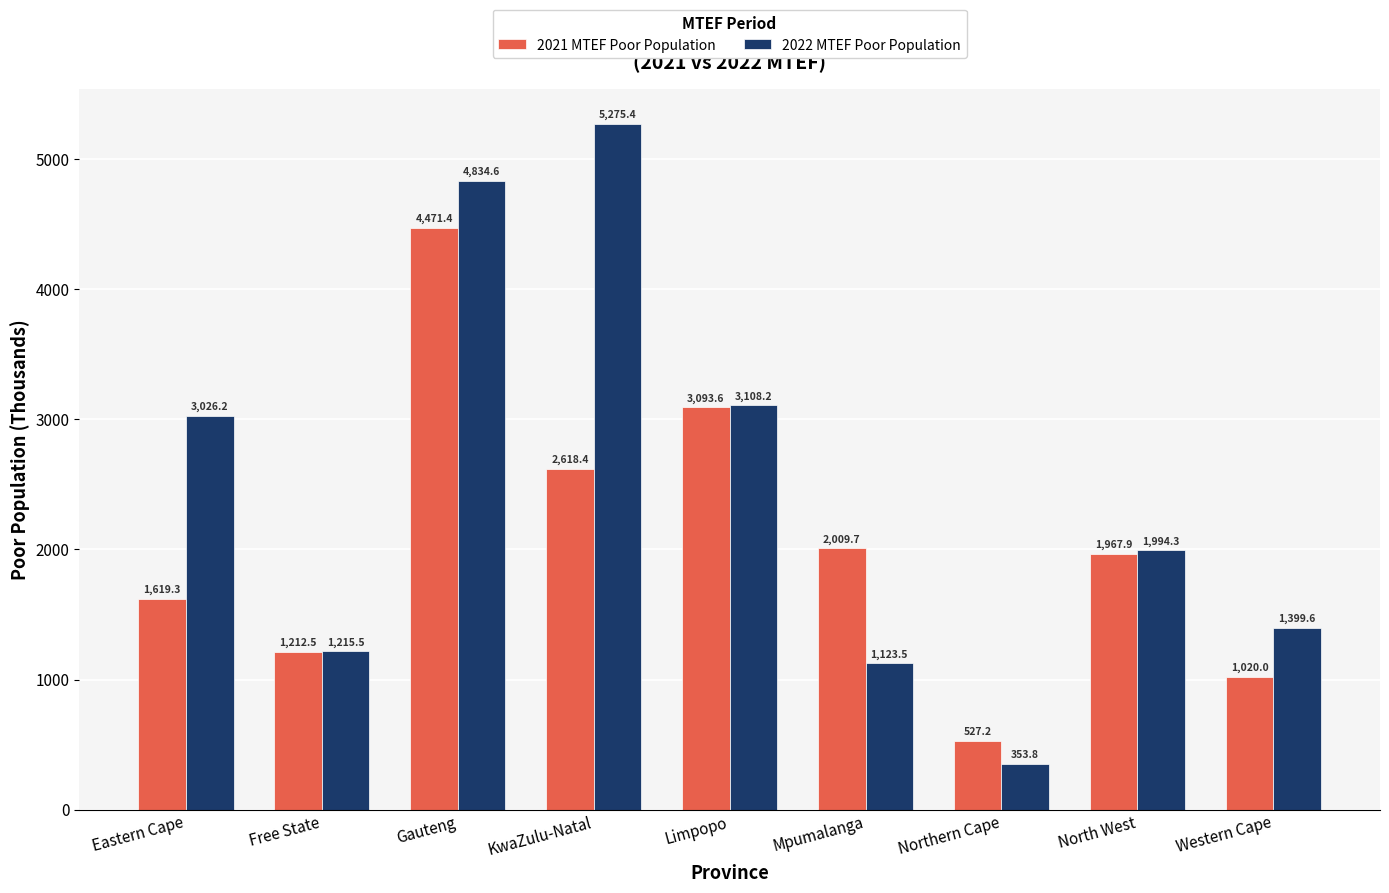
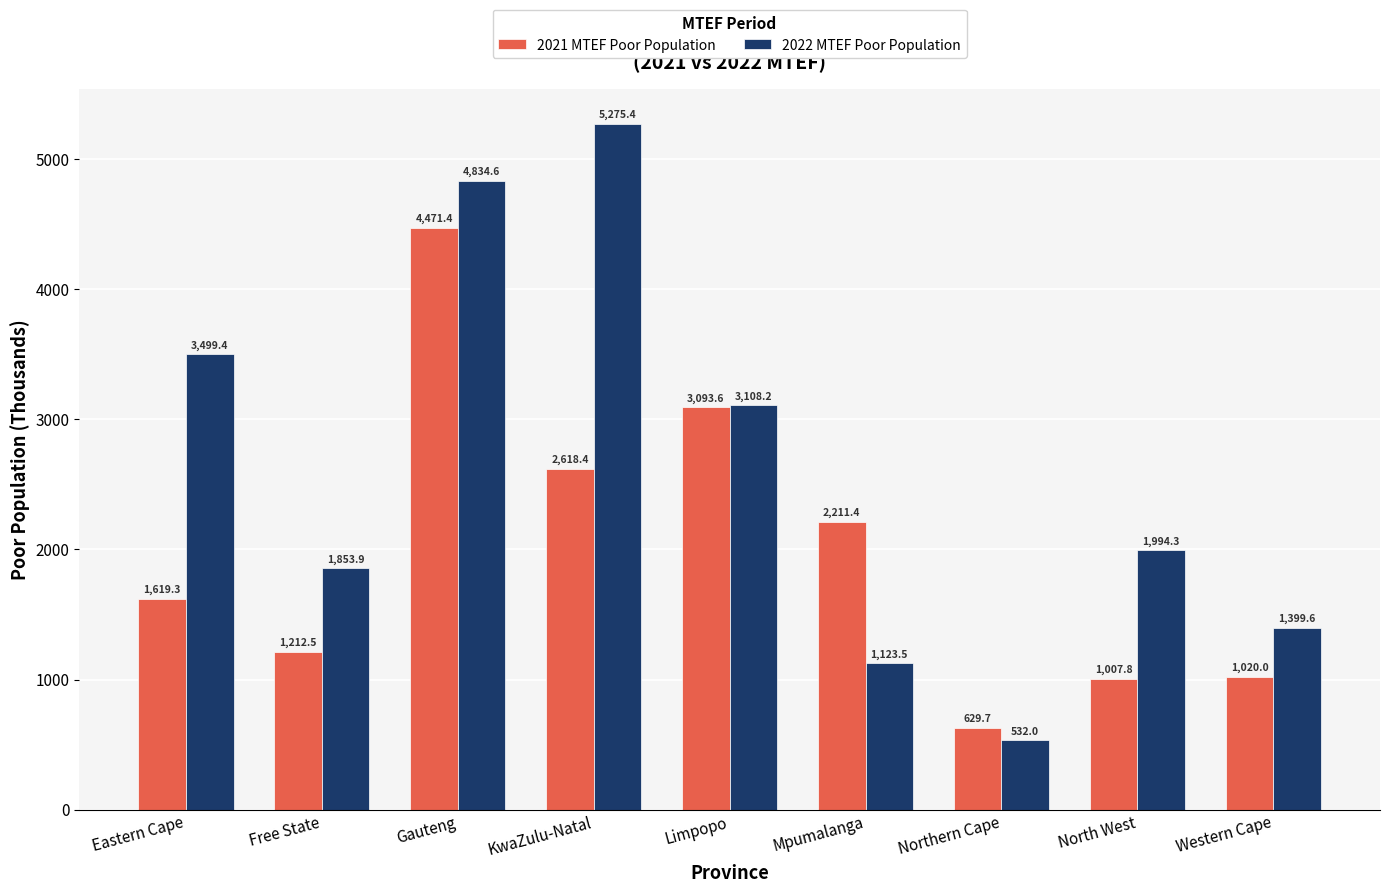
2022 MTEF Poor Population, Eastern Cape: 3,026.2 -> 3,499.4
2022 MTEF Poor Population, Free State: 1,215.5 -> 1,853.9
2021 MTEF Poor Population, Mpumalanga: 2,009.7 -> 2,211.4
2021 MTEF Poor Population, Northern Cape: 527.2 -> 629.7
2022 MTEF Poor Population, Northern Cape: 353.8 -> 532.0
2021 MTEF Poor Population, North West: 1,967.9 -> 1,007.8
